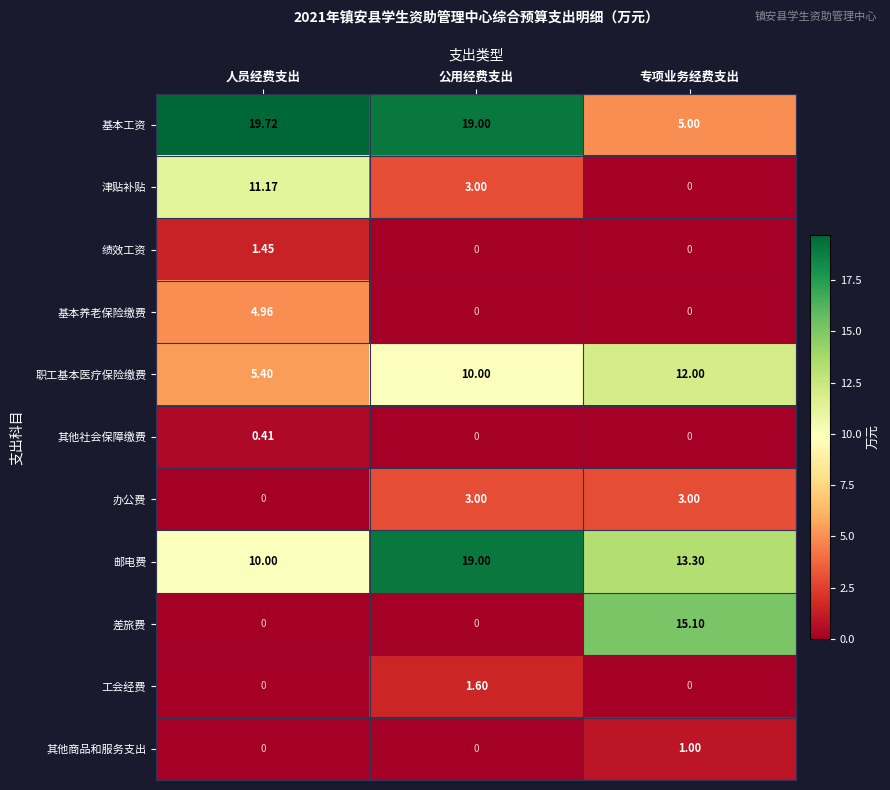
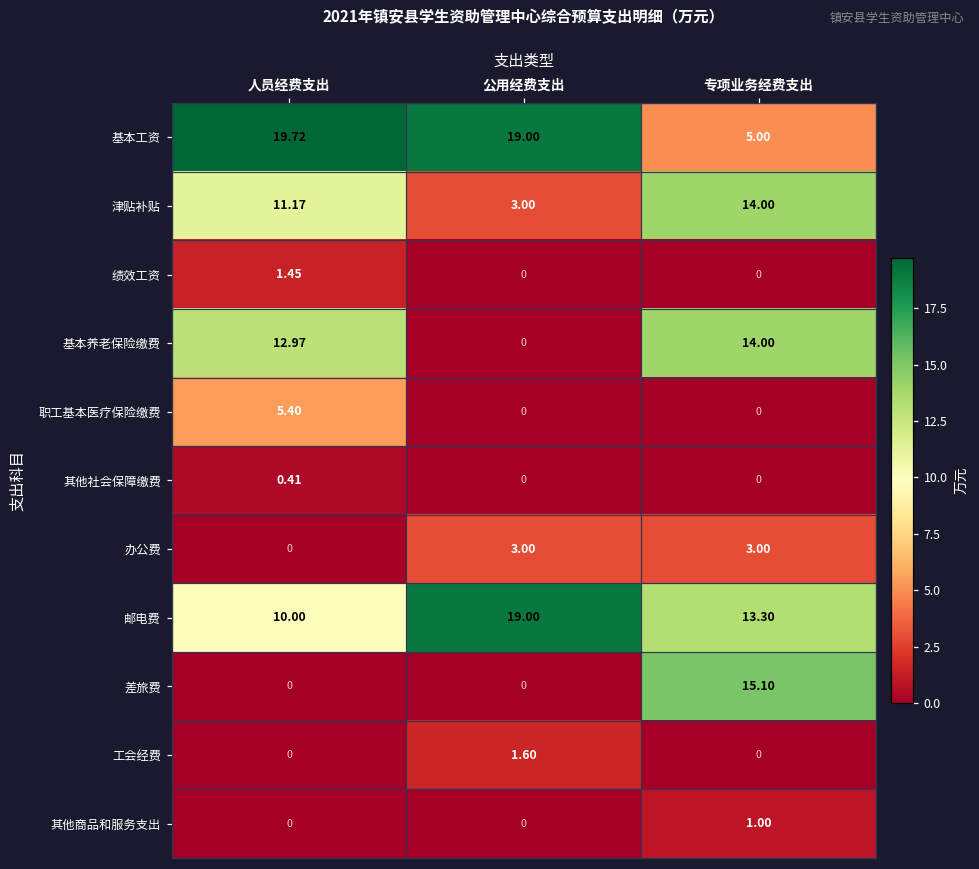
津贴补贴, 专项业务经费支出: 0 -> 14.00
基本养老保险缴费, 人员经费支出: 4.96 -> 12.97
基本养老保险缴费, 专项业务经费支出: 0 -> 14.00
职工基本医疗保险缴费, 公用经费支出: 10.00 -> 0
职工基本医疗保险缴费, 专项业务经费支出: 12.00 -> 0
